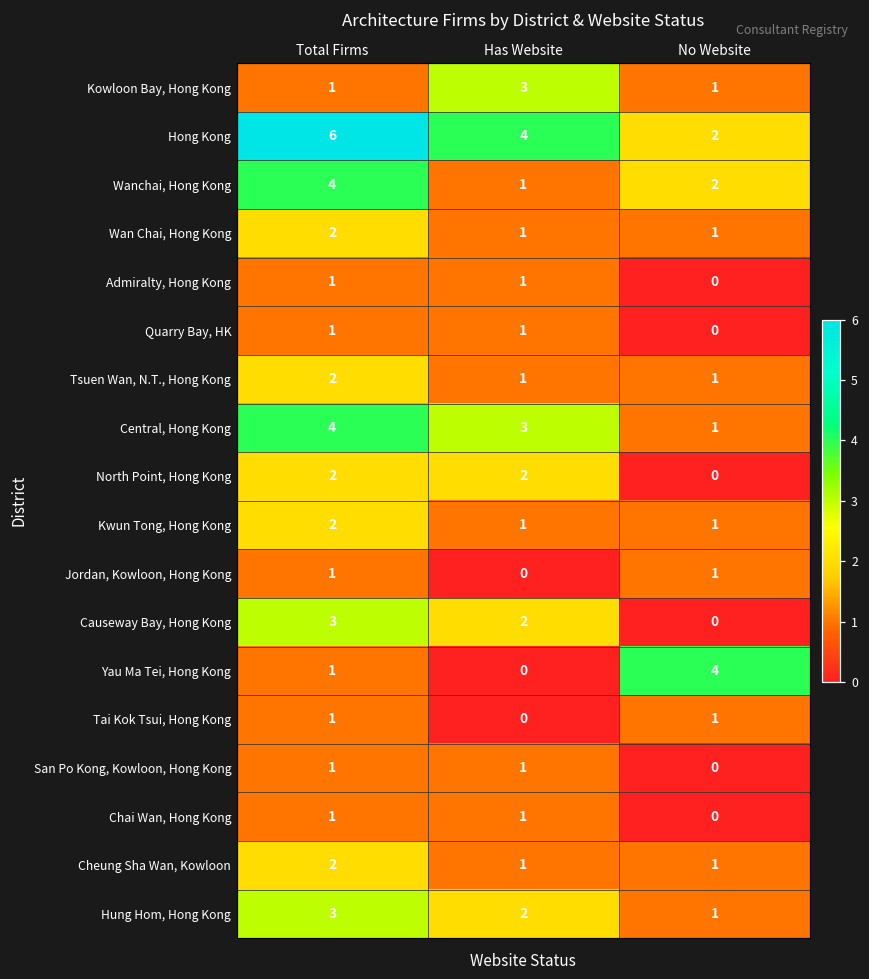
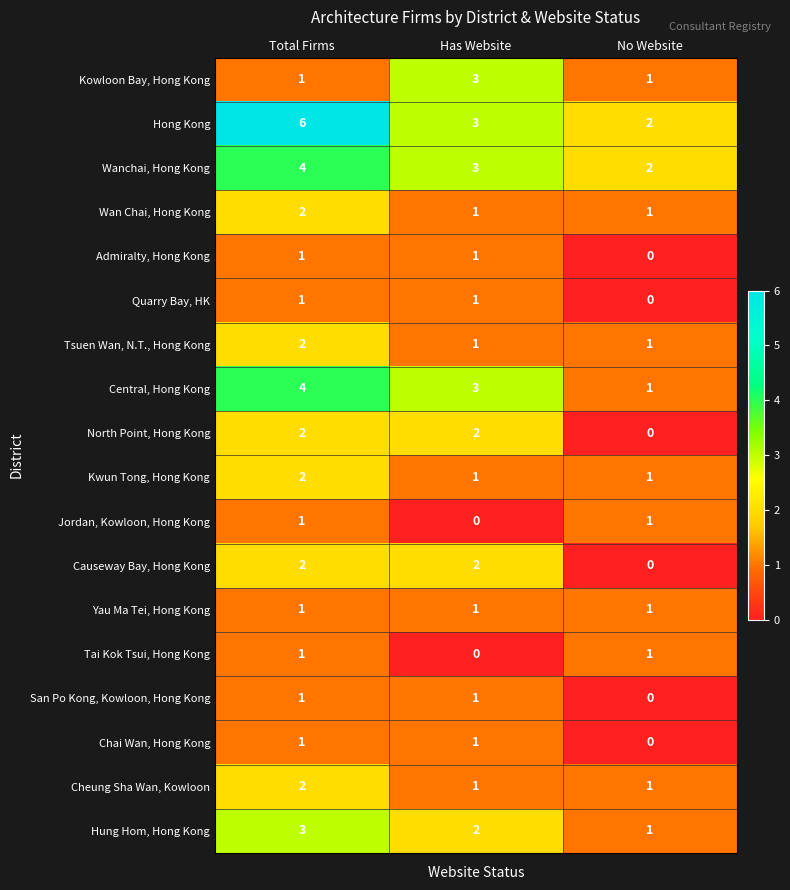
Hong Kong, Has Website: 4 -> 3
Wanchai, Hong Kong, Has Website: 1 -> 3
Causeway Bay, Hong Kong, Total Firms: 3 -> 2
Yau Ma Tei, Hong Kong, Has Website: 0 -> 1
Yau Ma Tei, Hong Kong, No Website: 4 -> 1
